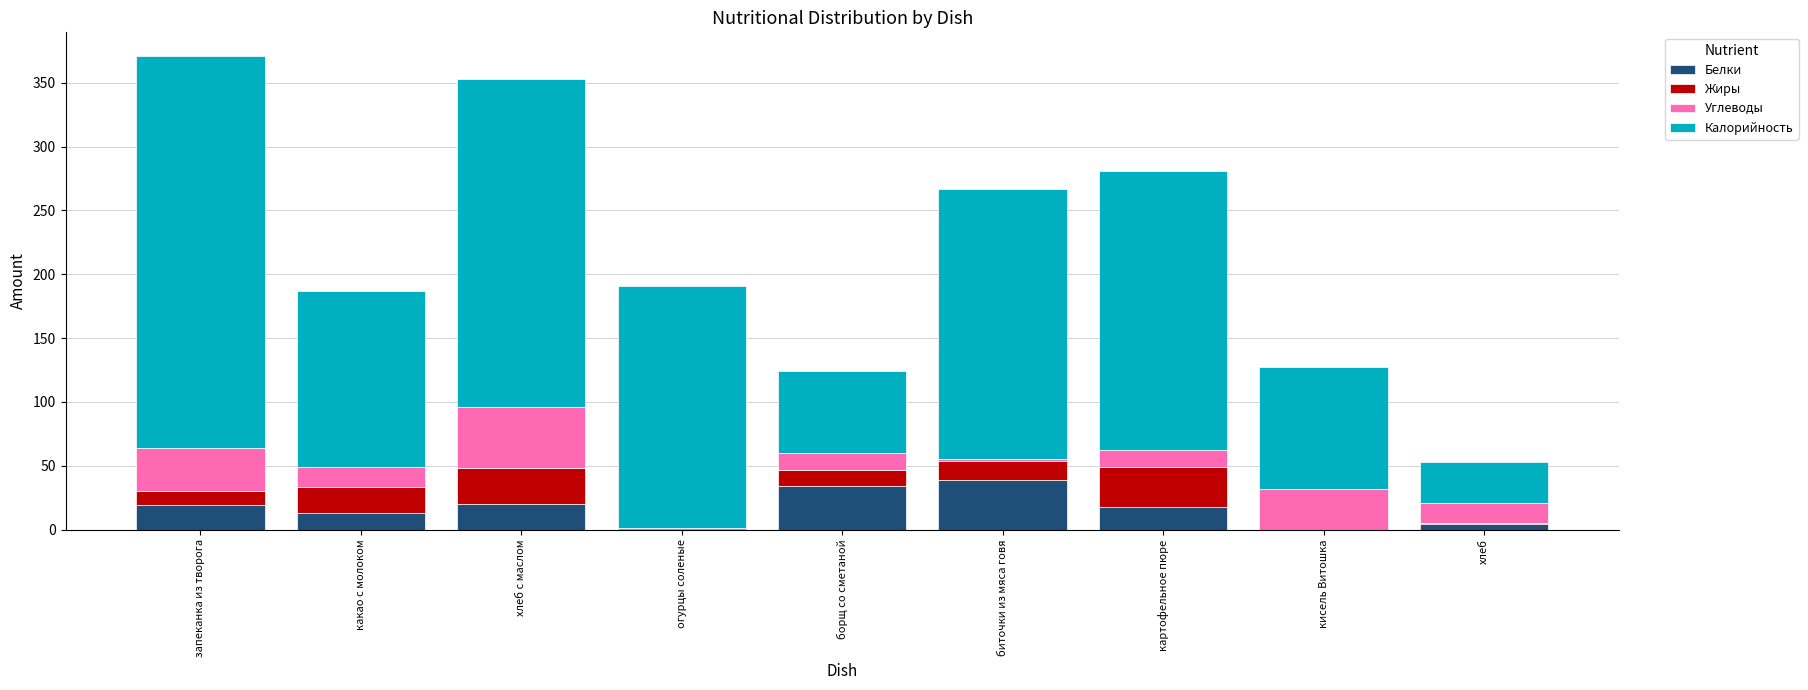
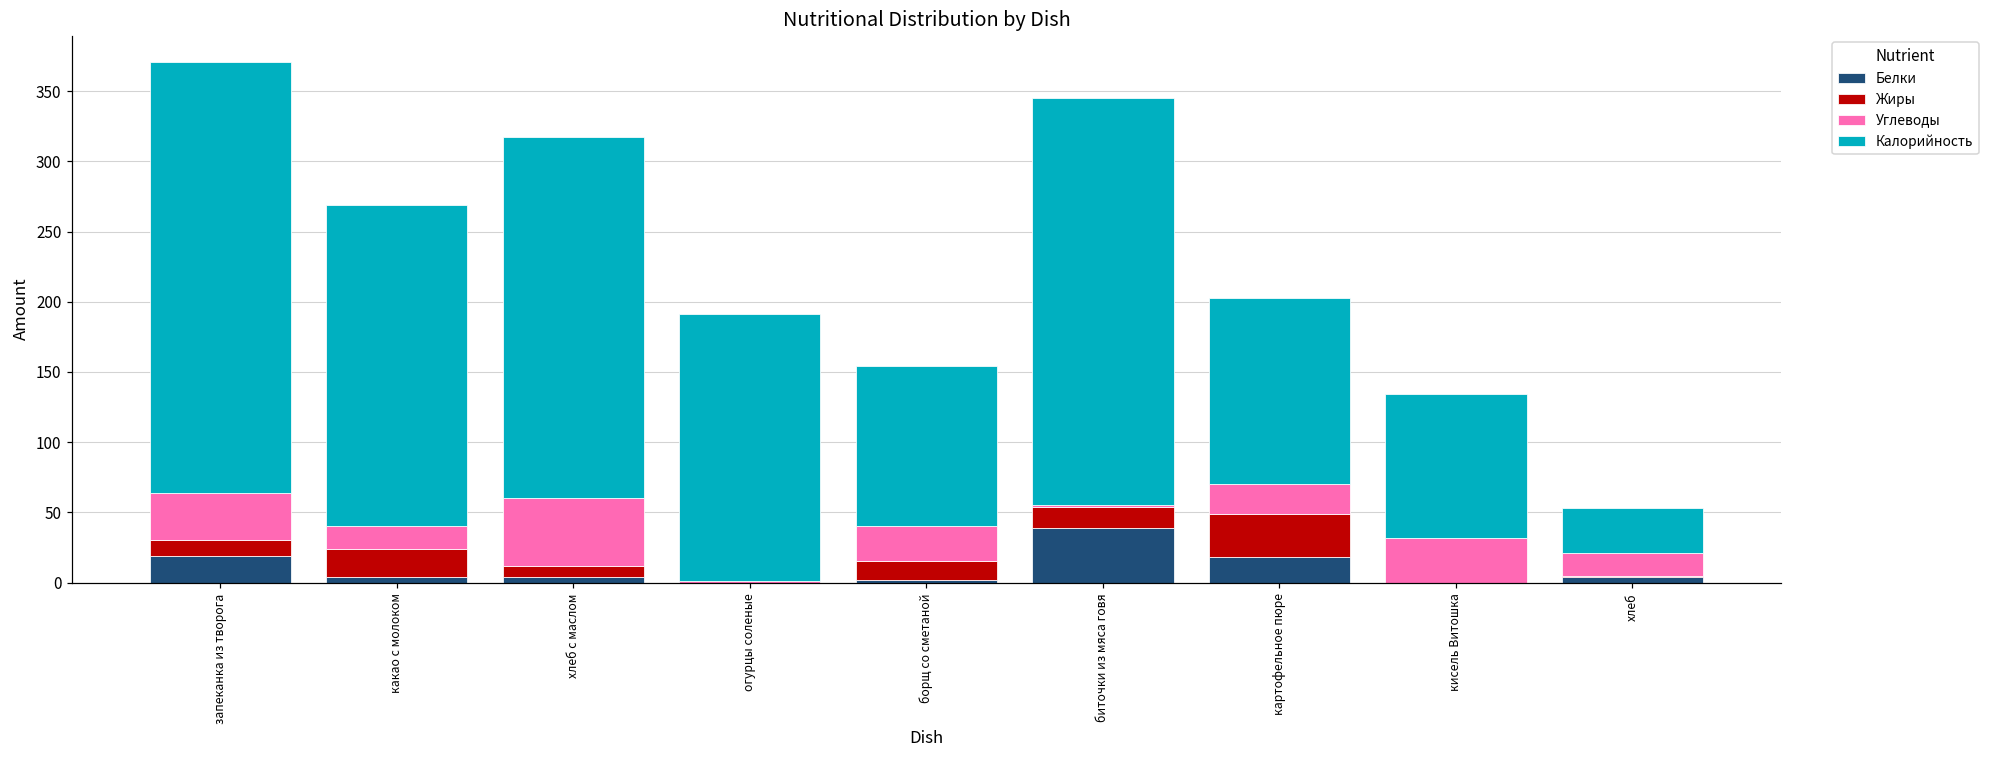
Белки, какао с молоком: 13 -> 4
Калорийность, какао с молоком: 138 -> 229
Белки, хлеб с маслом: 20 -> 4
Жиры, хлеб с маслом: 28 -> 8
Белки, борщ со сметаной: 34 -> 2
Углеводы, борщ со сметаной: 13 -> 25
Калорийность, борщ со сметаной: 64 -> 114
Калорийность, биточки из мяса говя: 212 -> 290
Углеводы, картофельное пюре: 13 -> 21
Калорийность, картофельное пюре: 219 -> 133
Калорийность, кисель Витошка: 95 -> 102
